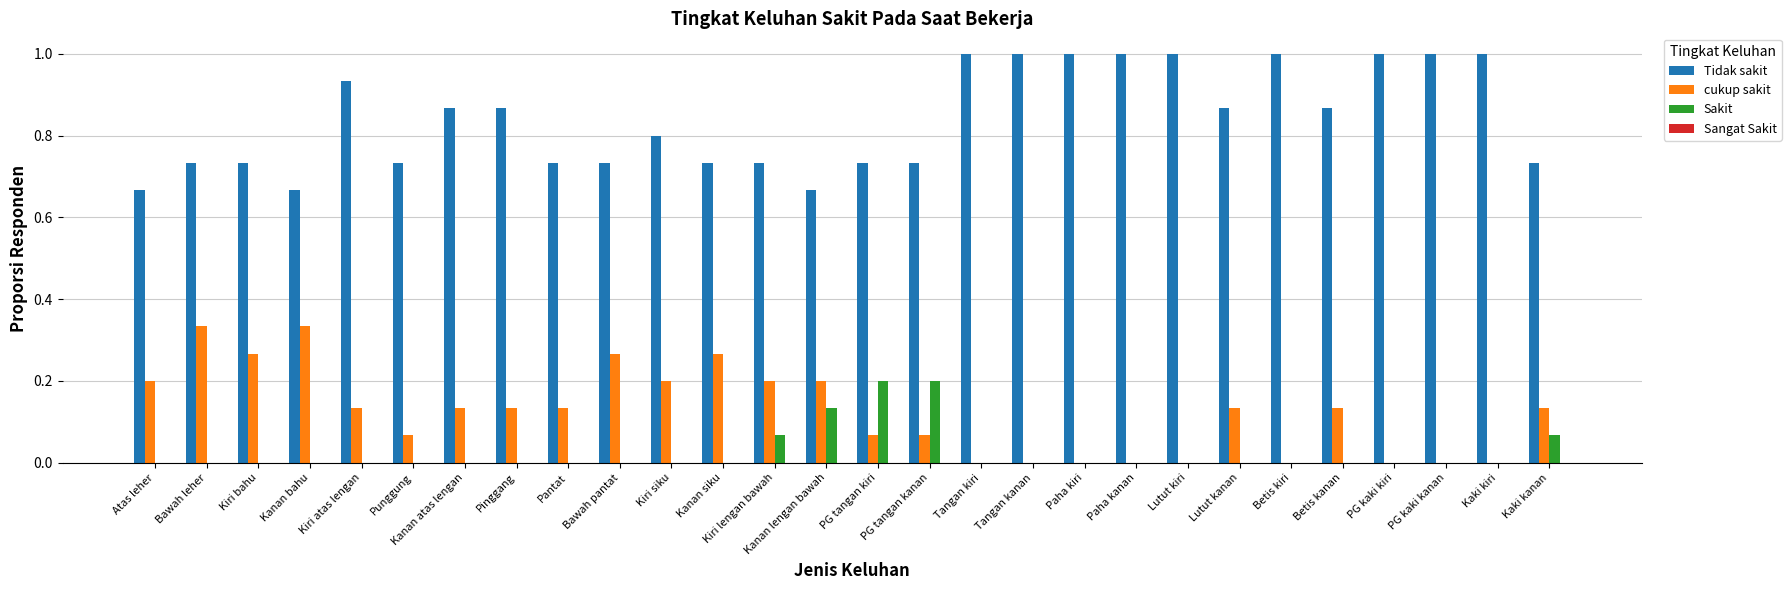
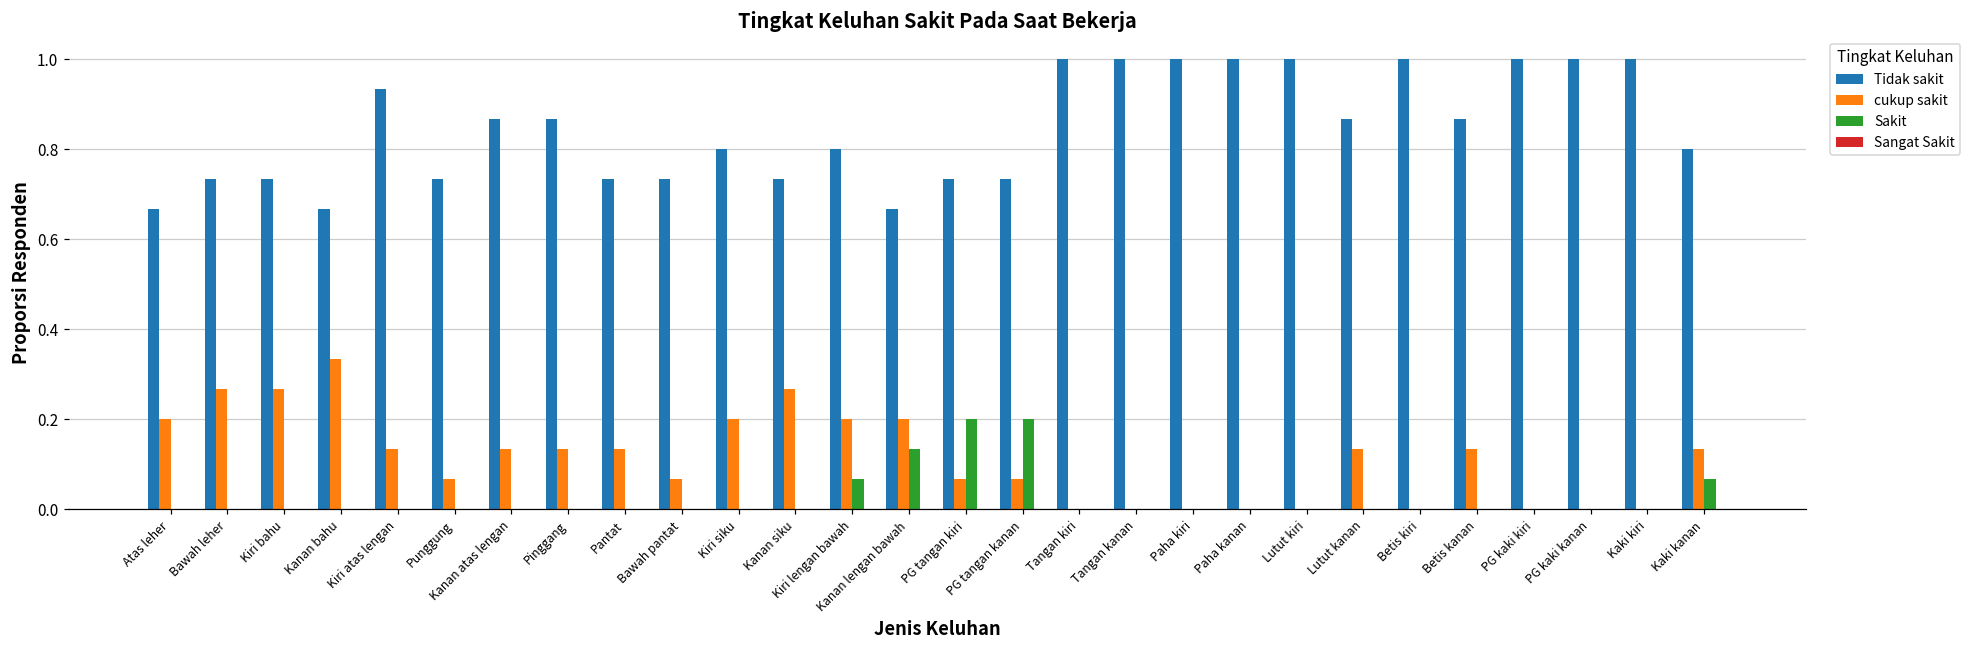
cukup sakit, Bawah leher: 0.33 -> 0.27
cukup sakit, Bawah pantat: 0.27 -> 0.07
Tidak sakit, Kiri lengan bawah: 0.73 -> 0.80
Tidak sakit, Kaki kanan: 0.73 -> 0.80
